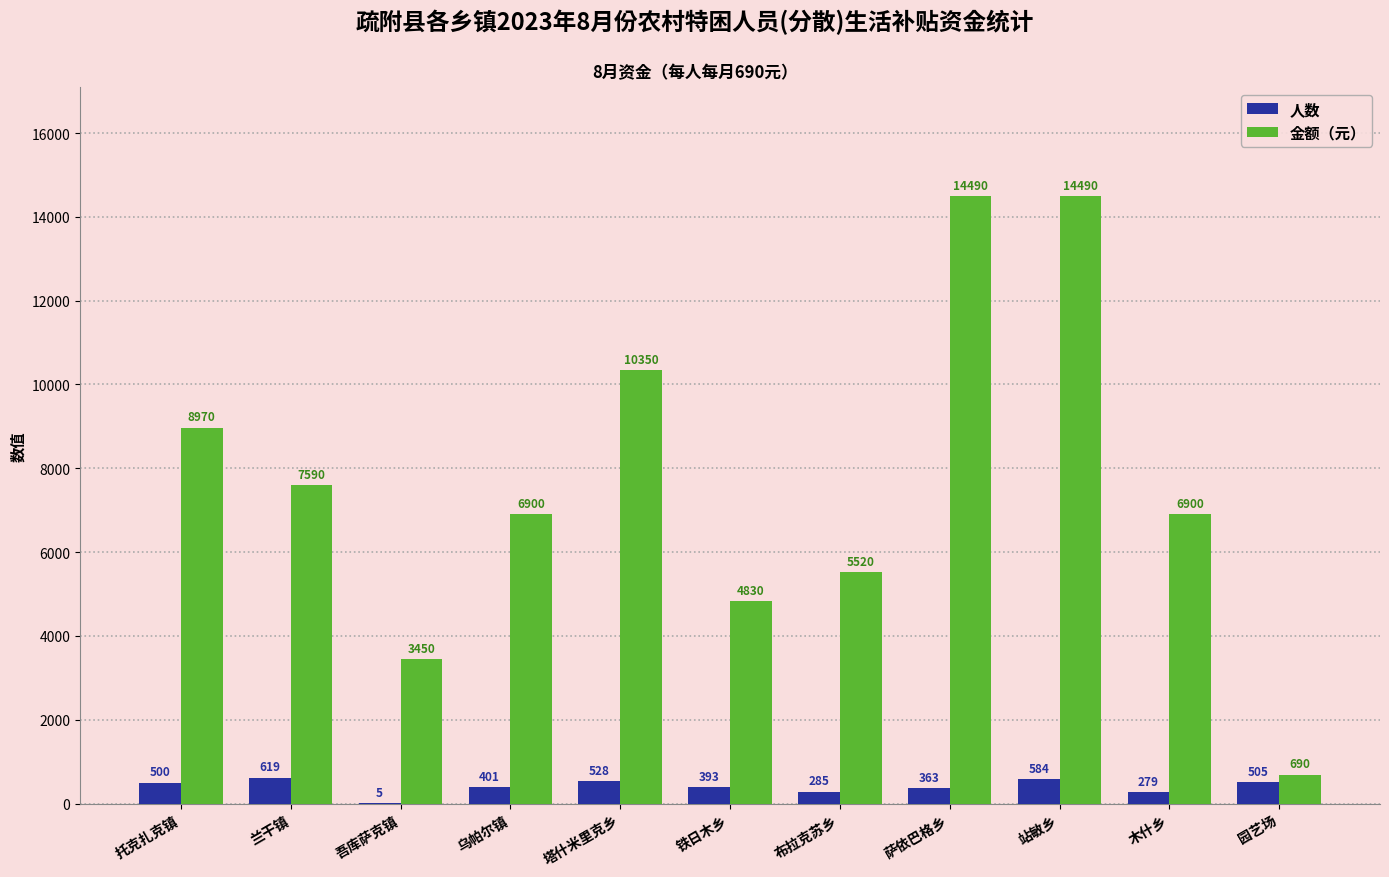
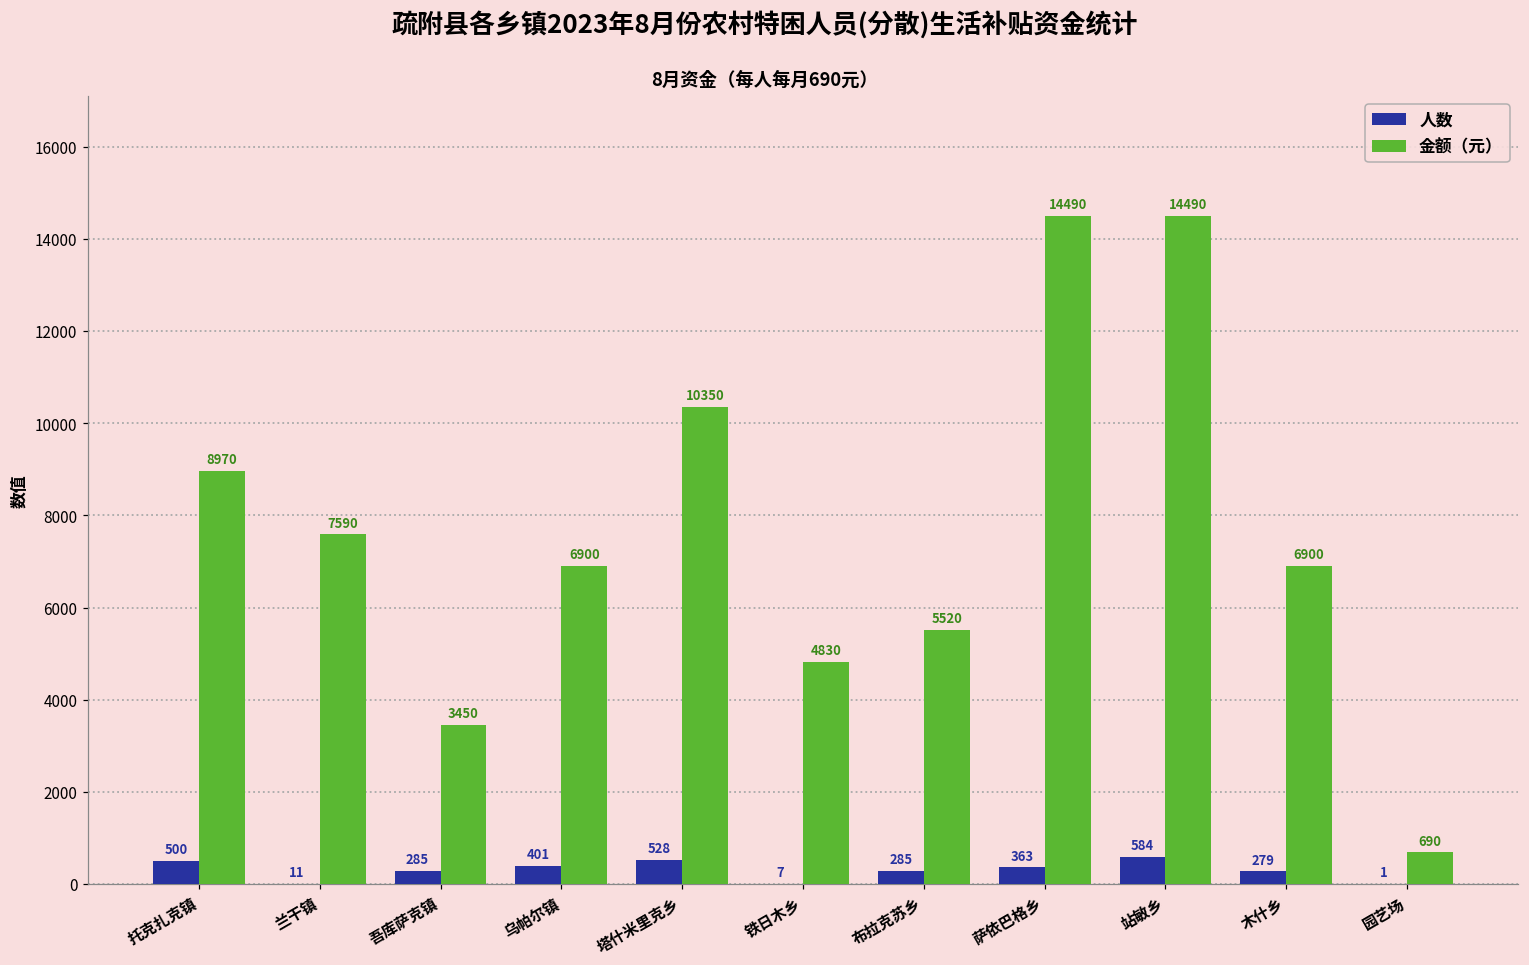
人数, 兰干镇: 619 -> 11
人数, 吾库萨克镇: 5 -> 285
人数, 铁日木乡: 393 -> 7
人数, 园艺场: 505 -> 1
